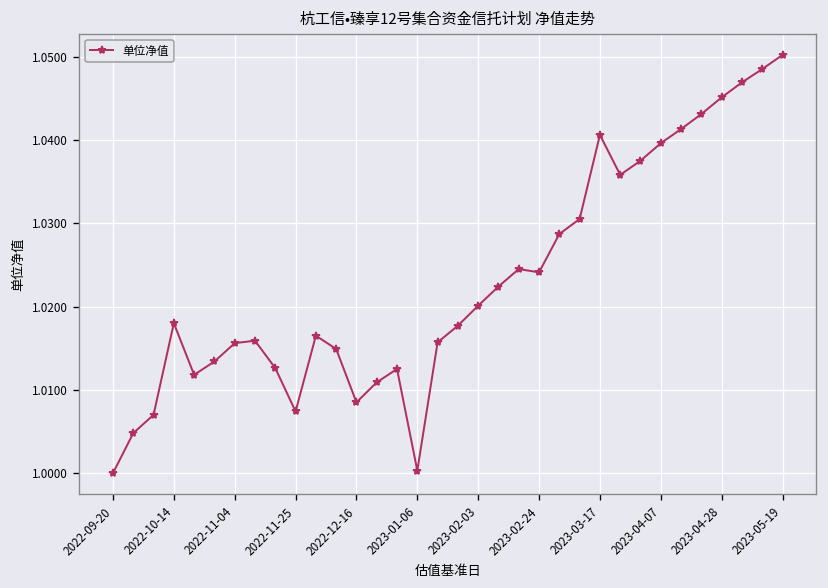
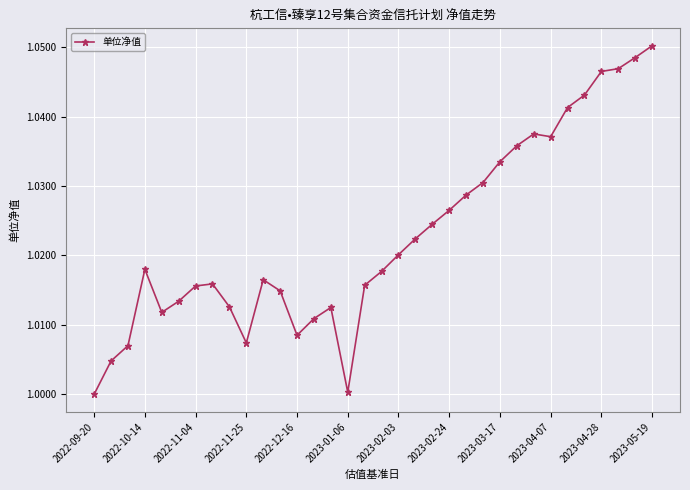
2023-02-24: 1.024 -> 1.027
2023-03-17: 1.041 -> 1.034
2023-04-07: 1.040 -> 1.037
2023-04-28: 1.045 -> 1.047
